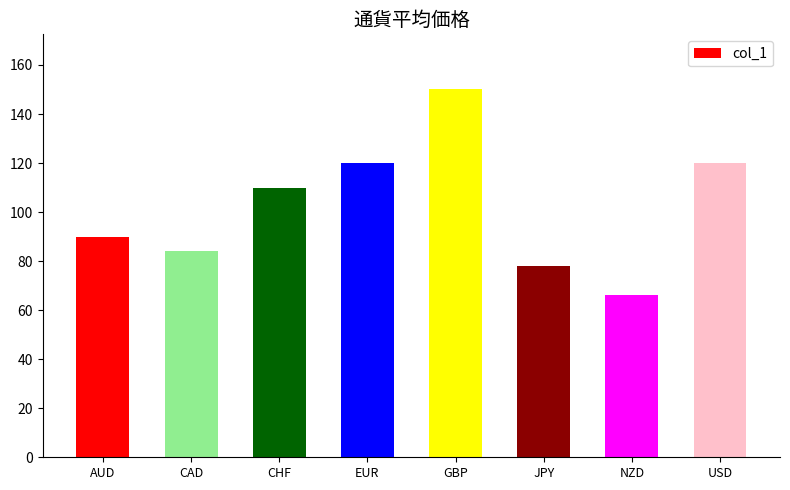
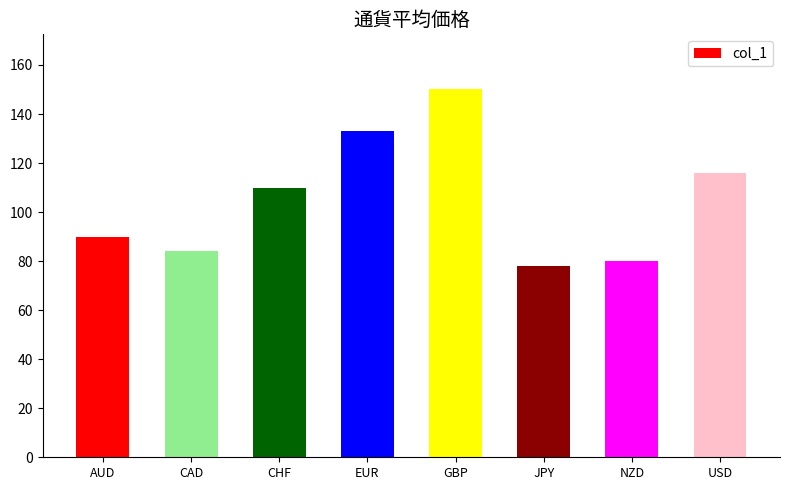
EUR: 120 -> 133
NZD: 66 -> 80
USD: 120 -> 116
